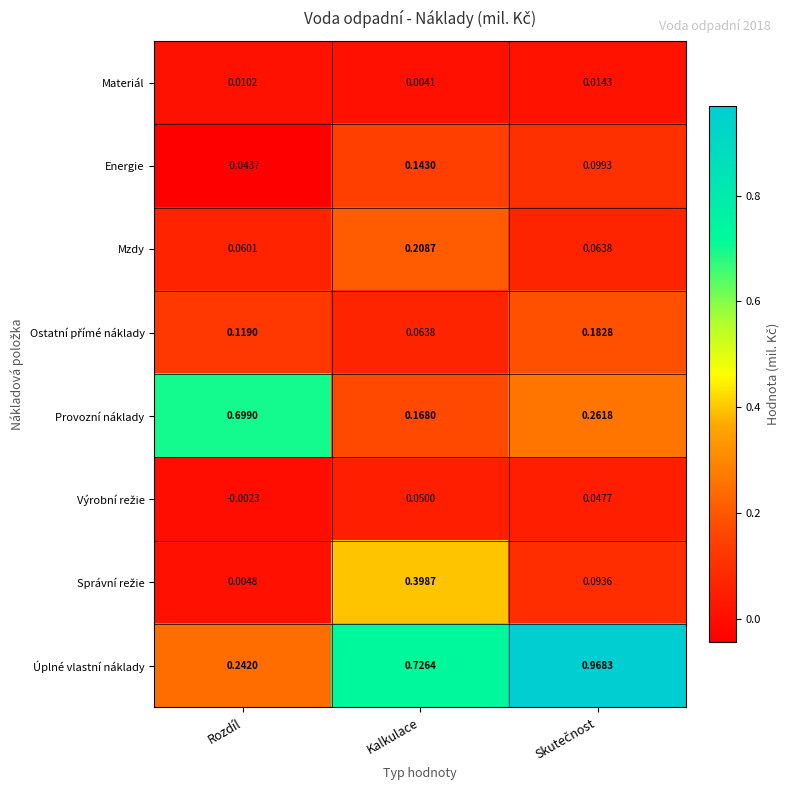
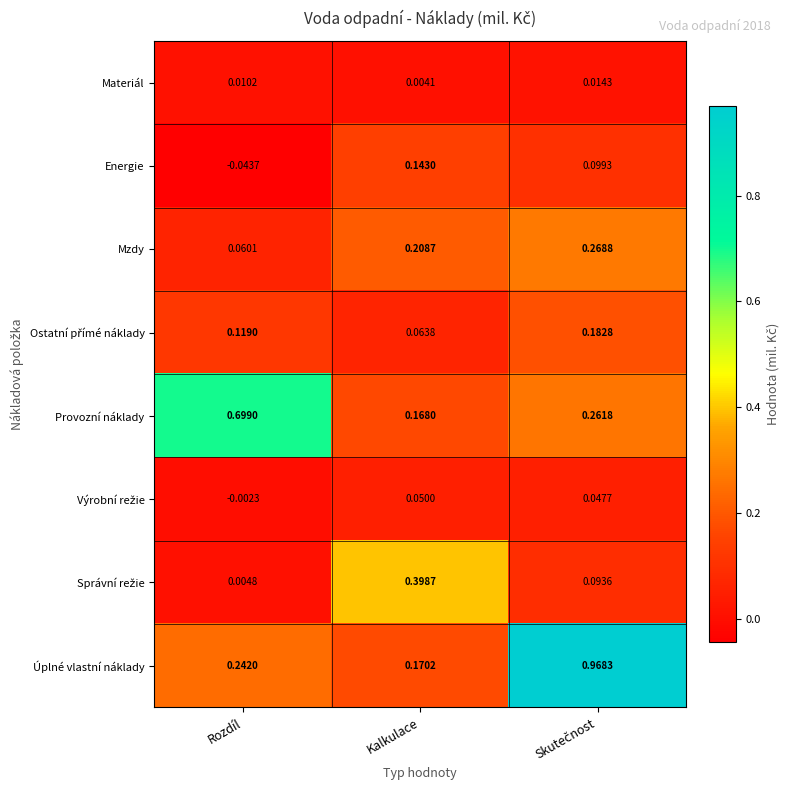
Mzdy, Skutečnost: 0.0638 -> 0.2688
Úplné vlastní náklady, Kalkulace: 0.7264 -> 0.1702
